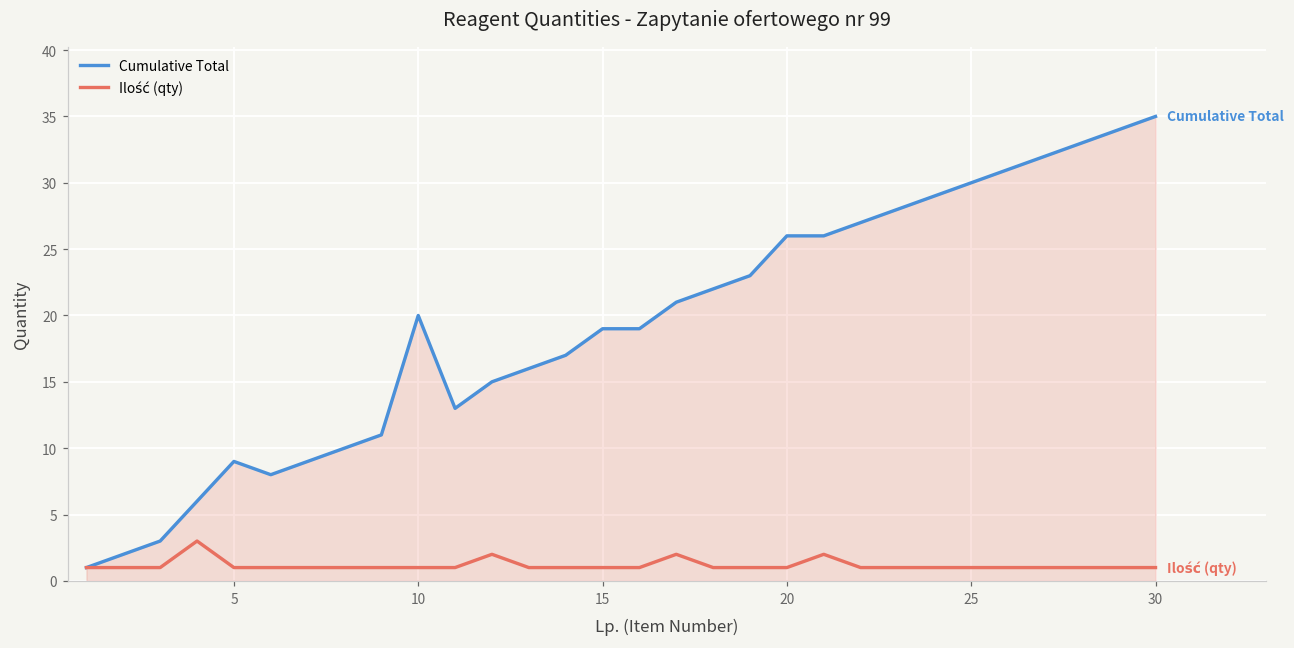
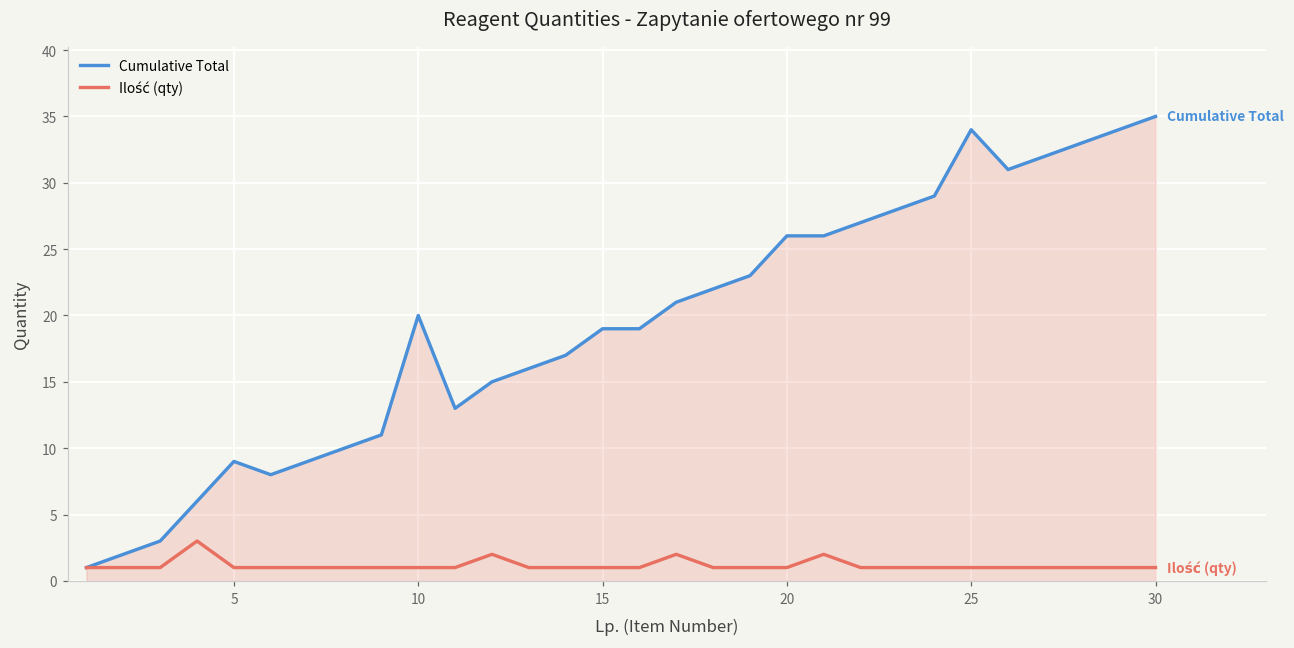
Cumulative Total, 25: 30 -> 34
